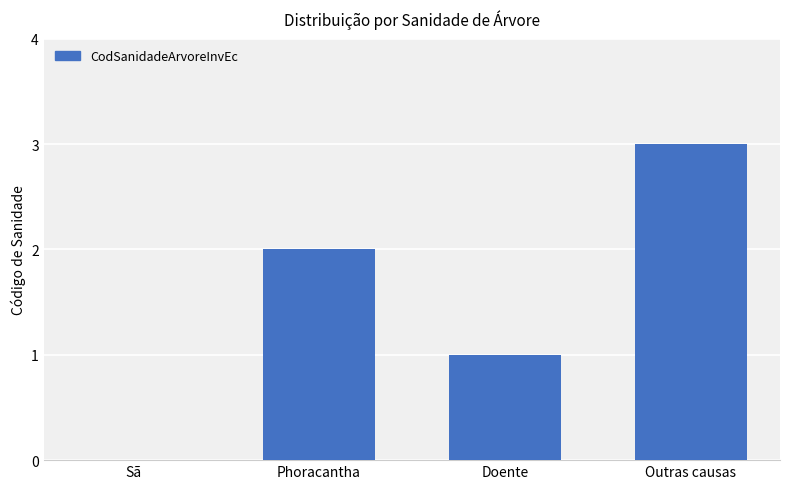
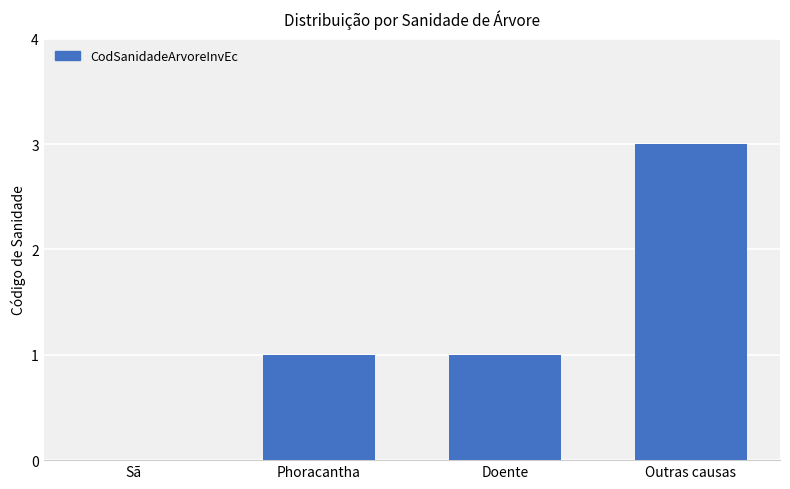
Phoracantha: 2 -> 1
